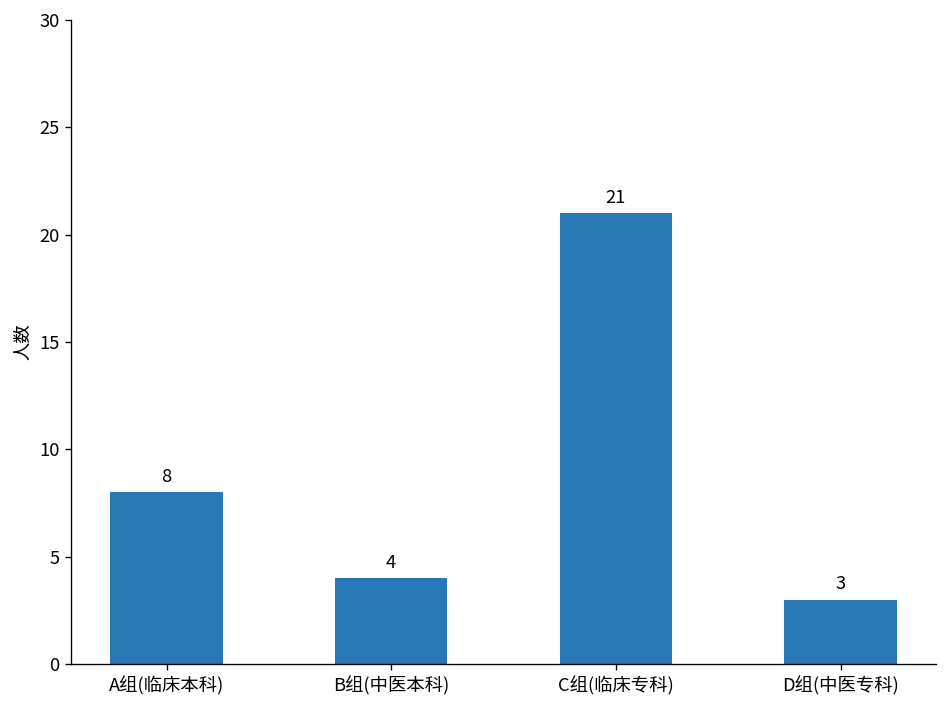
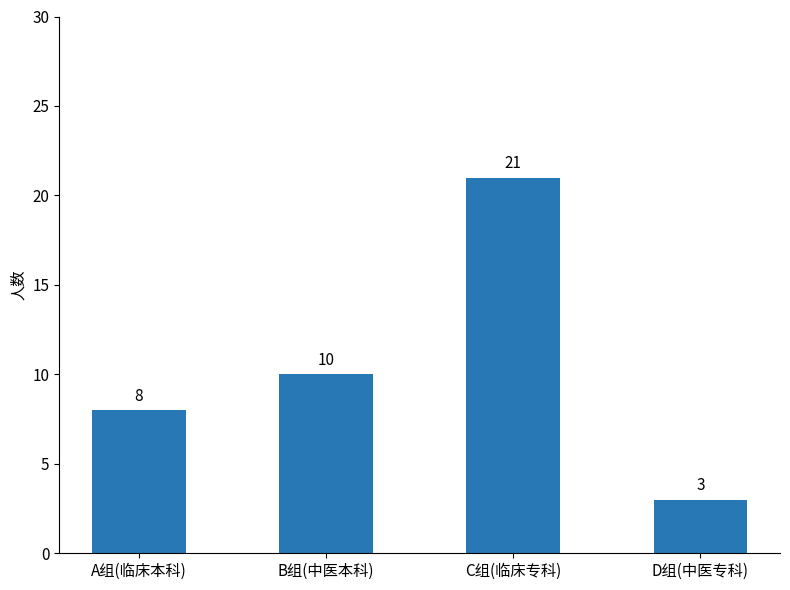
B组(中医本科): 4 -> 10
